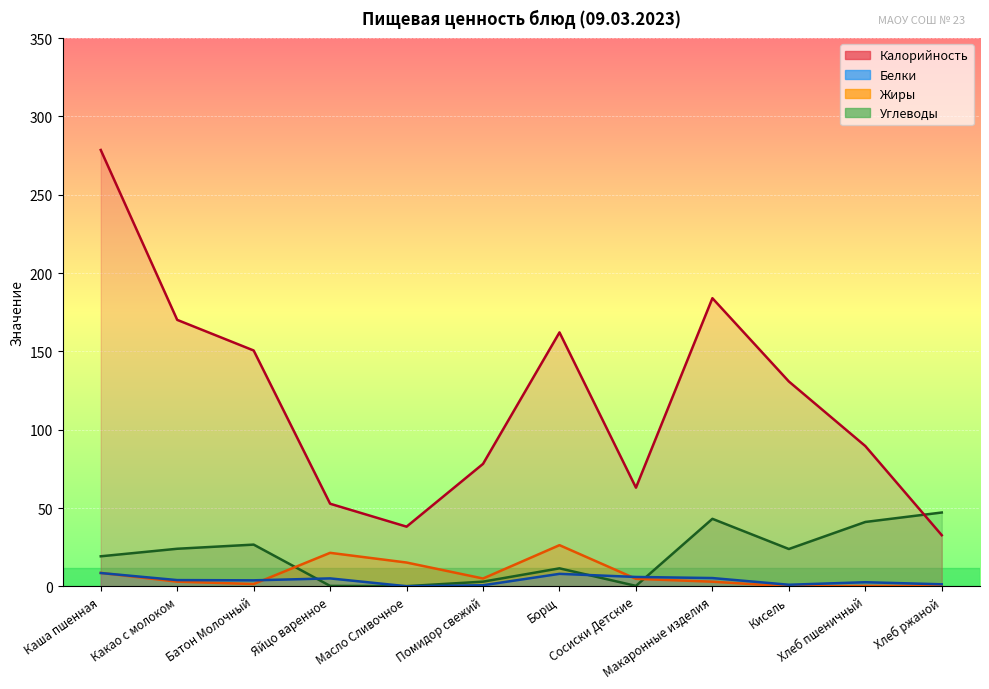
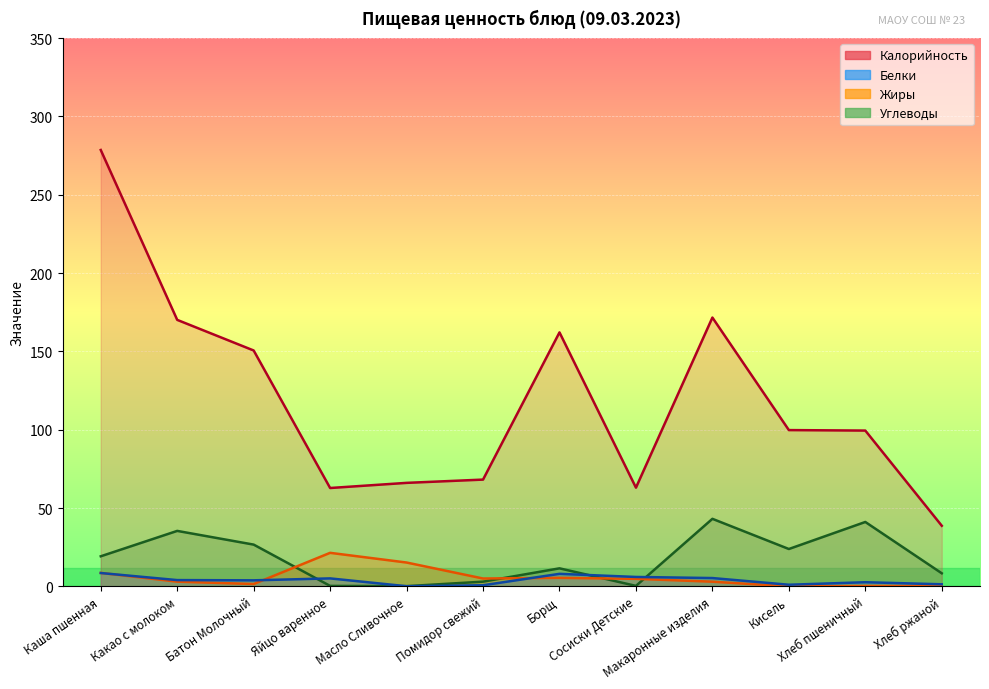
Углеводы, Какао с молоком: 24 -> 35
Калорийность, Яйцо варенное: 53 -> 63
Калорийность, Масло Сливочное: 38 -> 66
Калорийность, Помидор свежий: 78 -> 68
Жиры, Борщ: 26 -> 5
Калорийность, Макаронные изделия: 184 -> 172
Калорийность, Кисель: 131 -> 100
Калорийность, Хлеб пшеничный: 90 -> 99
Углеводы, Хлеб ржаной: 47 -> 8
Калорийность, Хлеб ржаной: 33 -> 39
